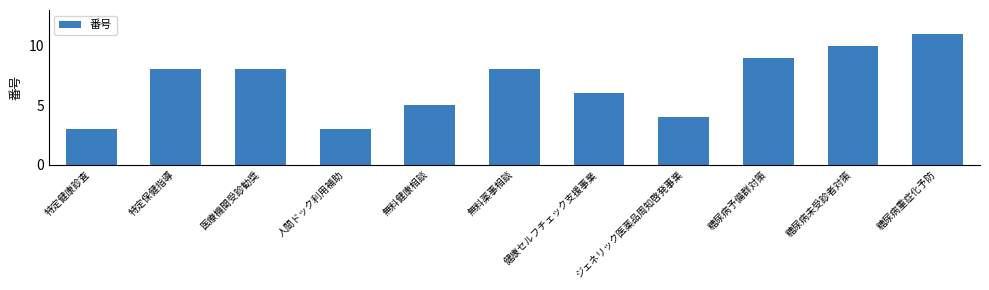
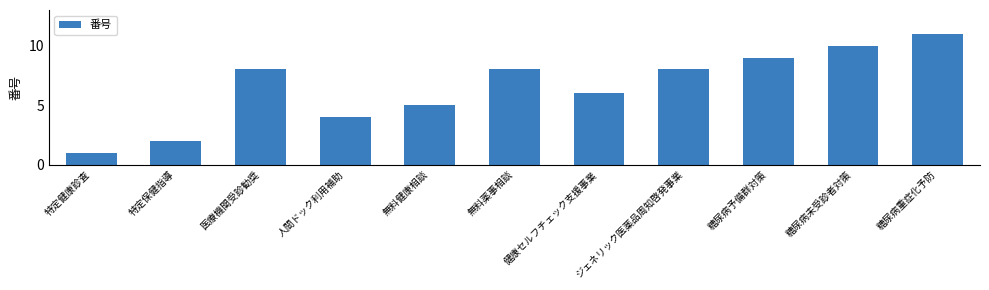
特定健康診査: 3 -> 1
特定保健指導: 8 -> 2
人間ドック利用補助: 3 -> 4
ジェネリック医薬品周知啓発事業: 4 -> 8
